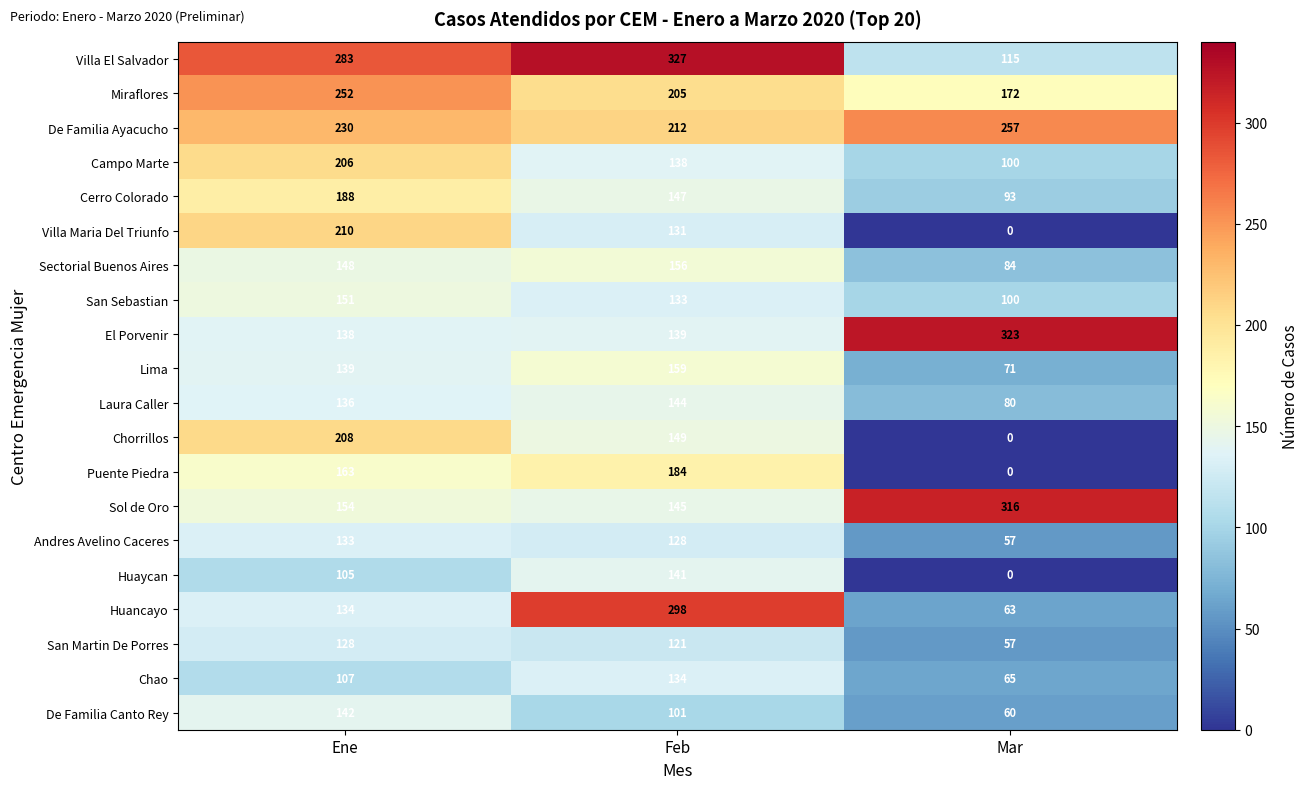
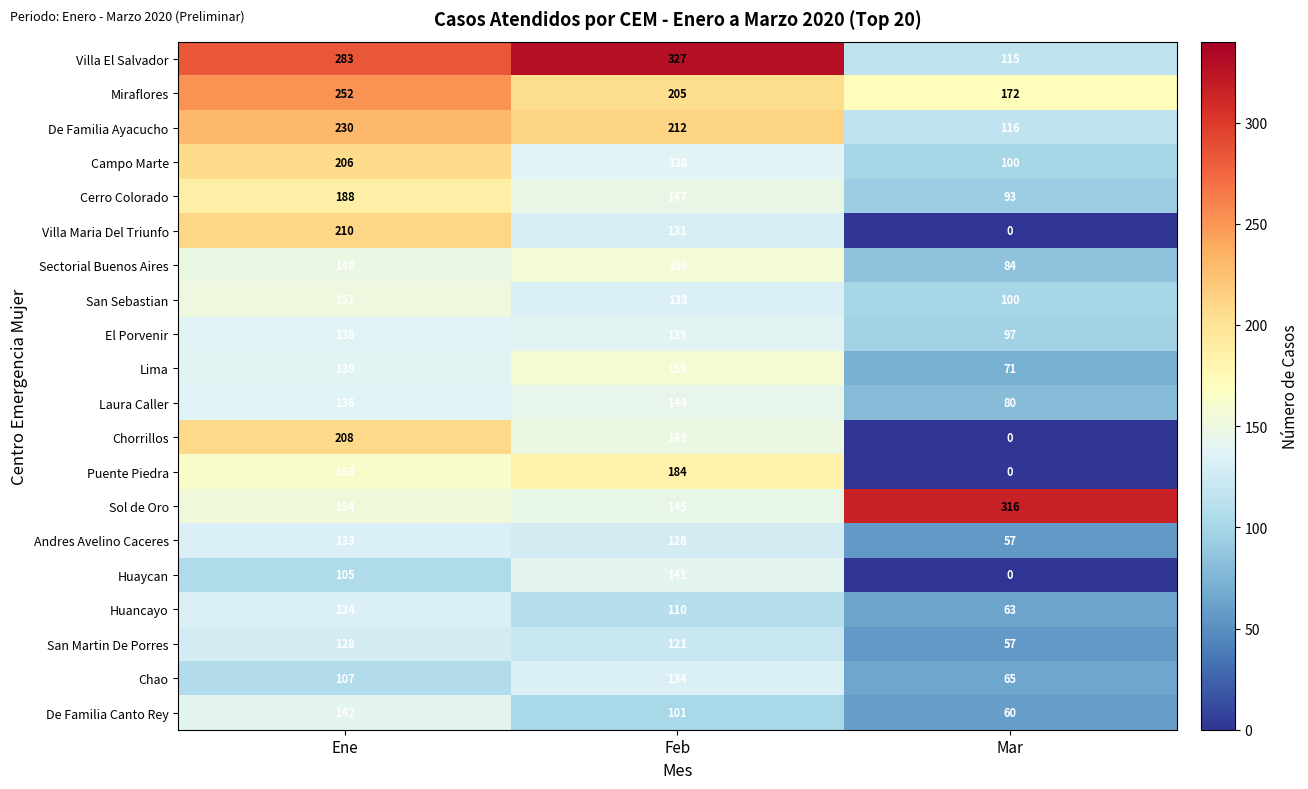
De Familia Ayacucho, Mar: 257 -> 116
El Porvenir, Mar: 323 -> 97
Huancayo, Feb: 298 -> 110
